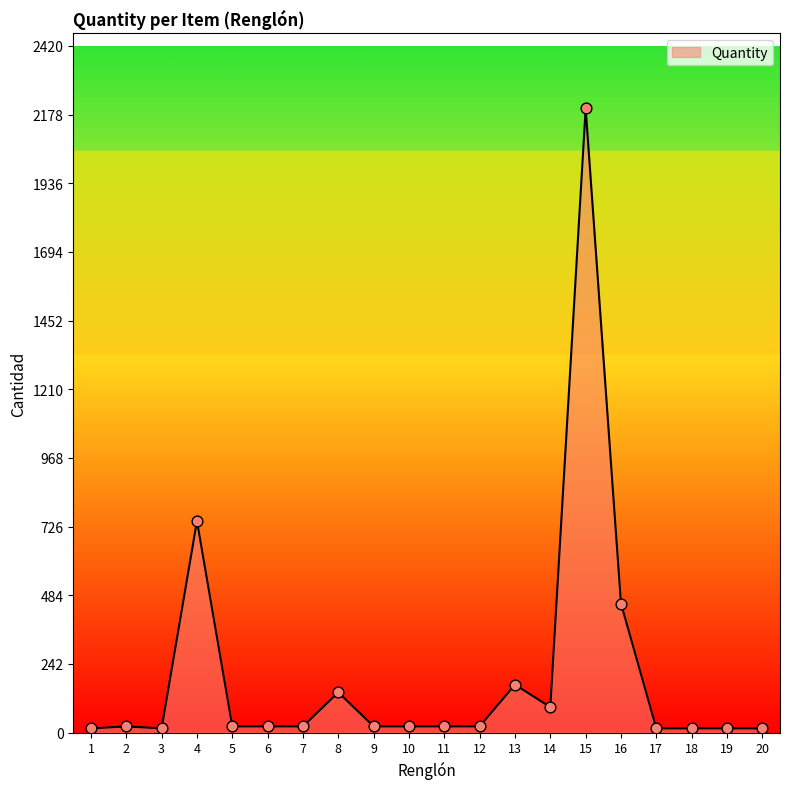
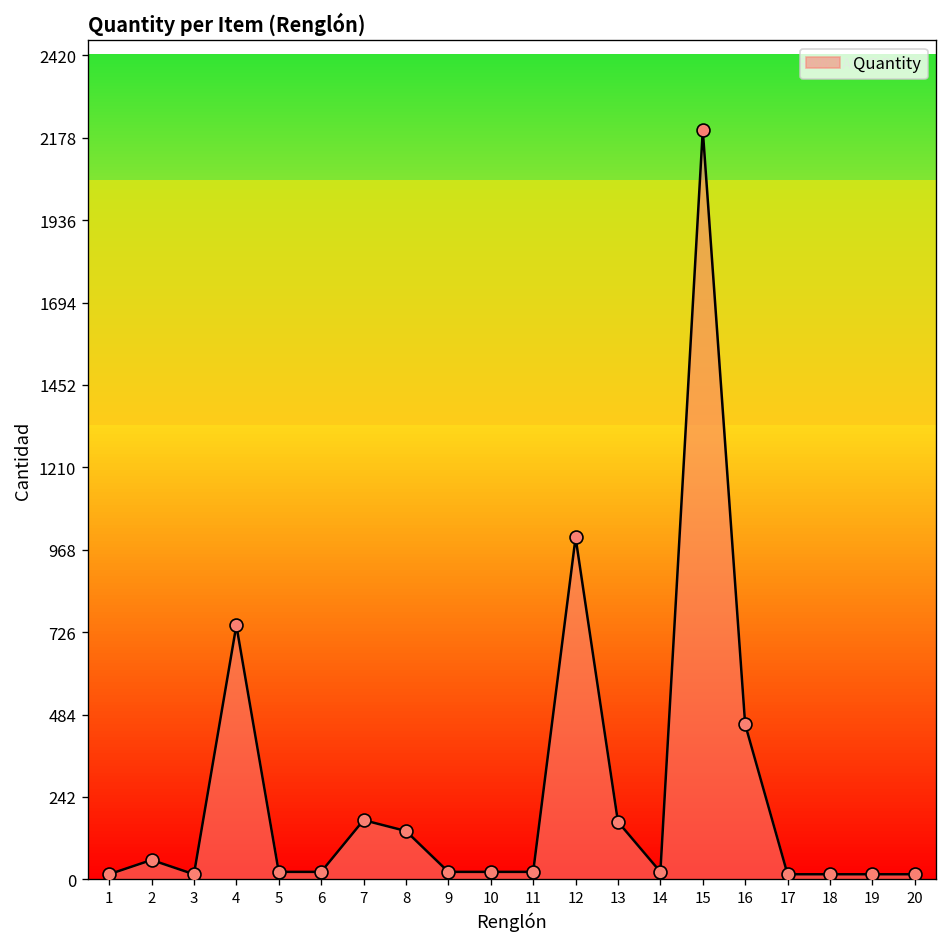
2: 20 -> 60
7: 20 -> 170
12: 20 -> 1000
14: 90 -> 20
